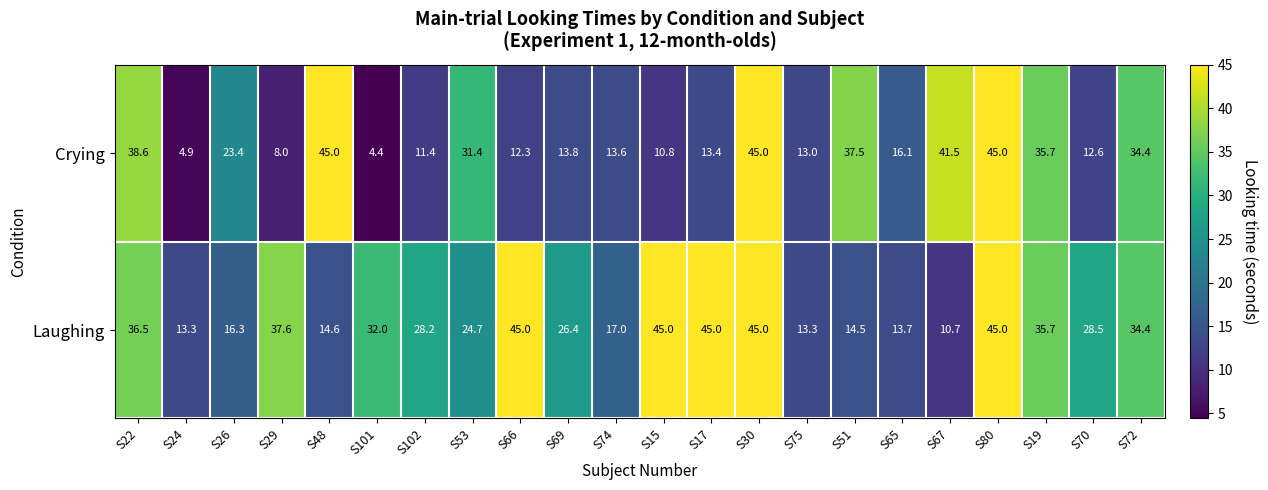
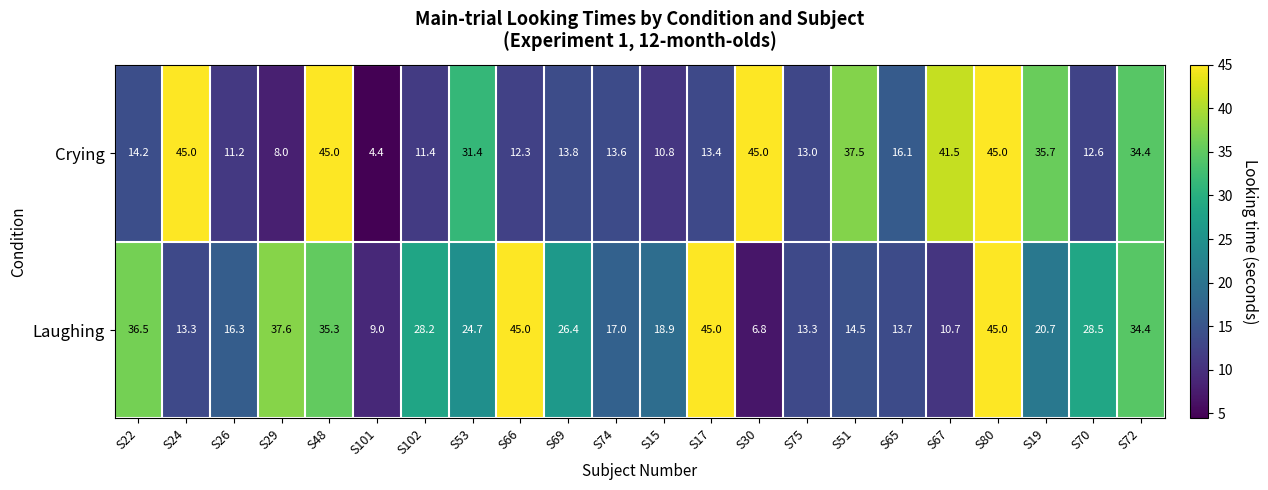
Crying, S22: 38.6 -> 14.2
Crying, S24: 4.9 -> 45.0
Crying, S26: 23.4 -> 11.2
Laughing, S48: 14.6 -> 35.3
Laughing, S101: 32.0 -> 9.0
Laughing, S15: 45.0 -> 18.9
Laughing, S30: 45.0 -> 6.8
Laughing, S19: 35.7 -> 20.7
